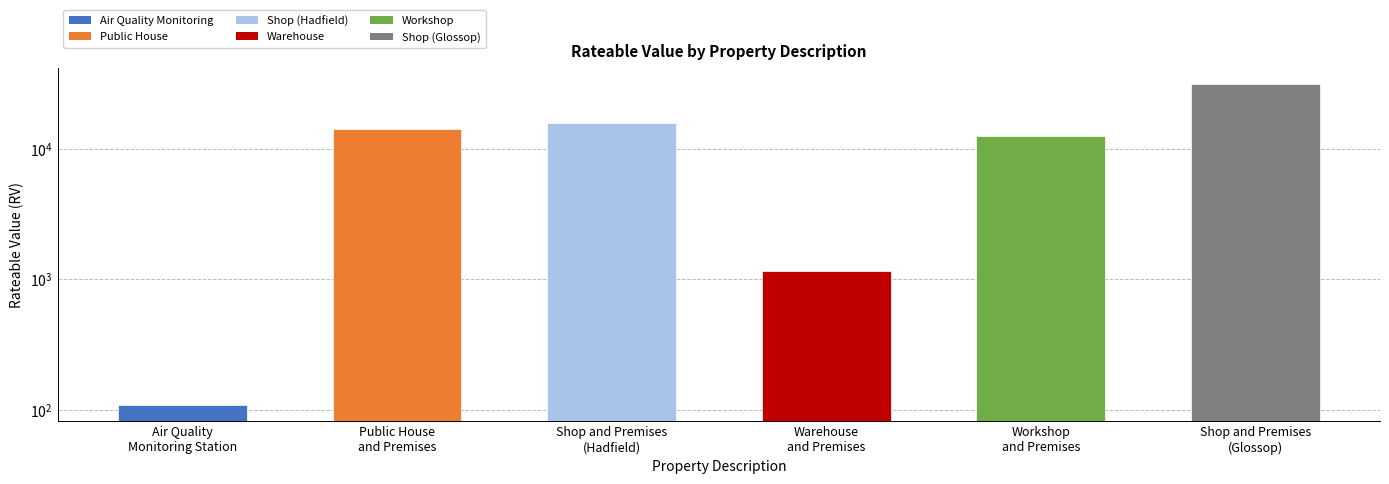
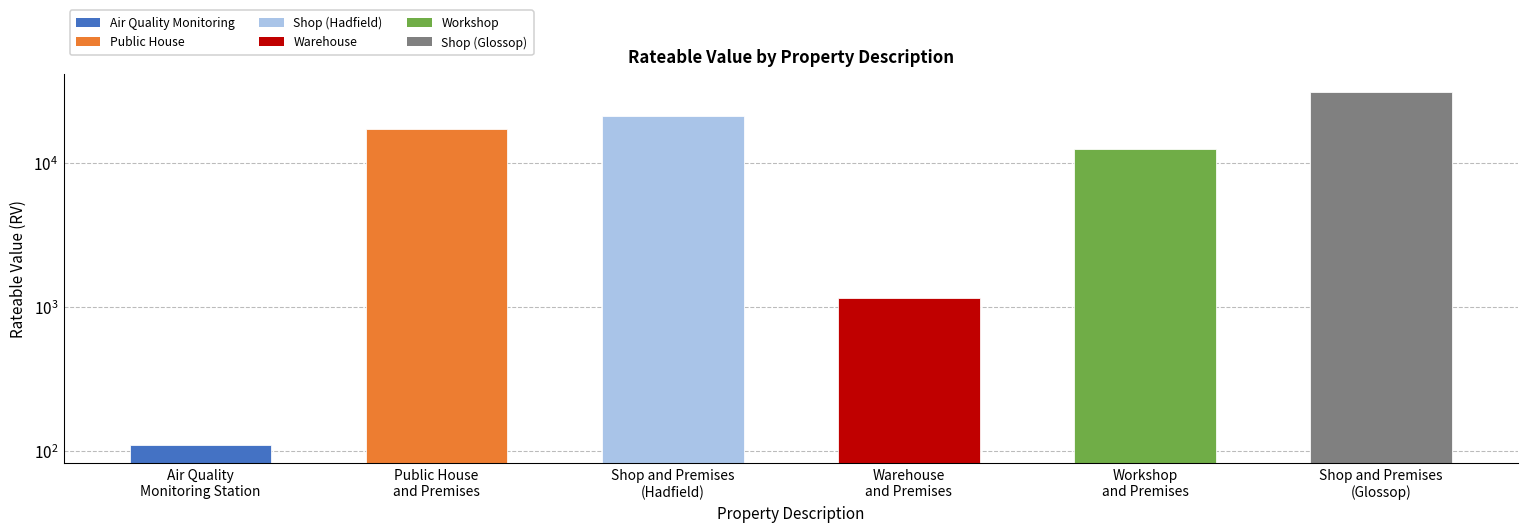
Public House and Premises: 14000 -> 17000
Shop and Premises (Hadfield): 16000 -> 21000
